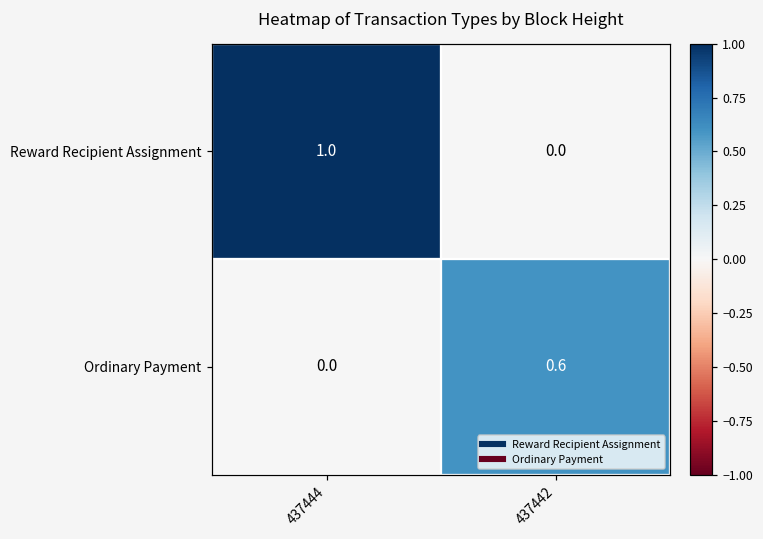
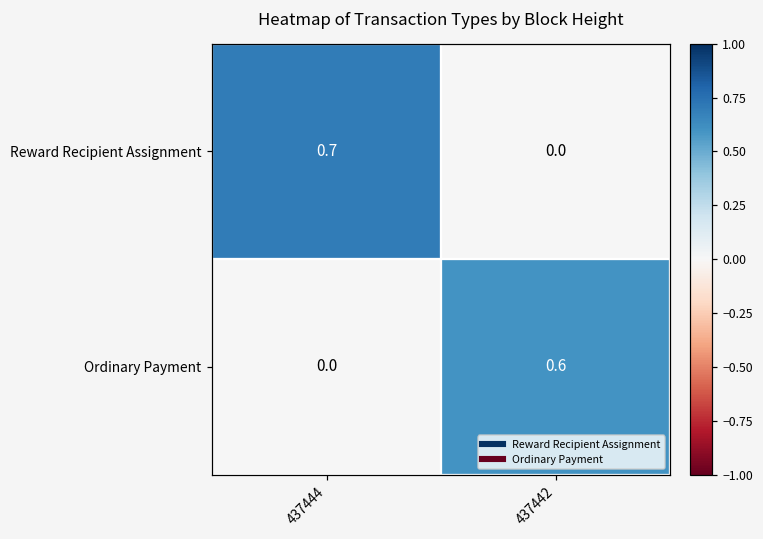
Reward Recipient Assignment, 437444: 1.0 -> 0.7
